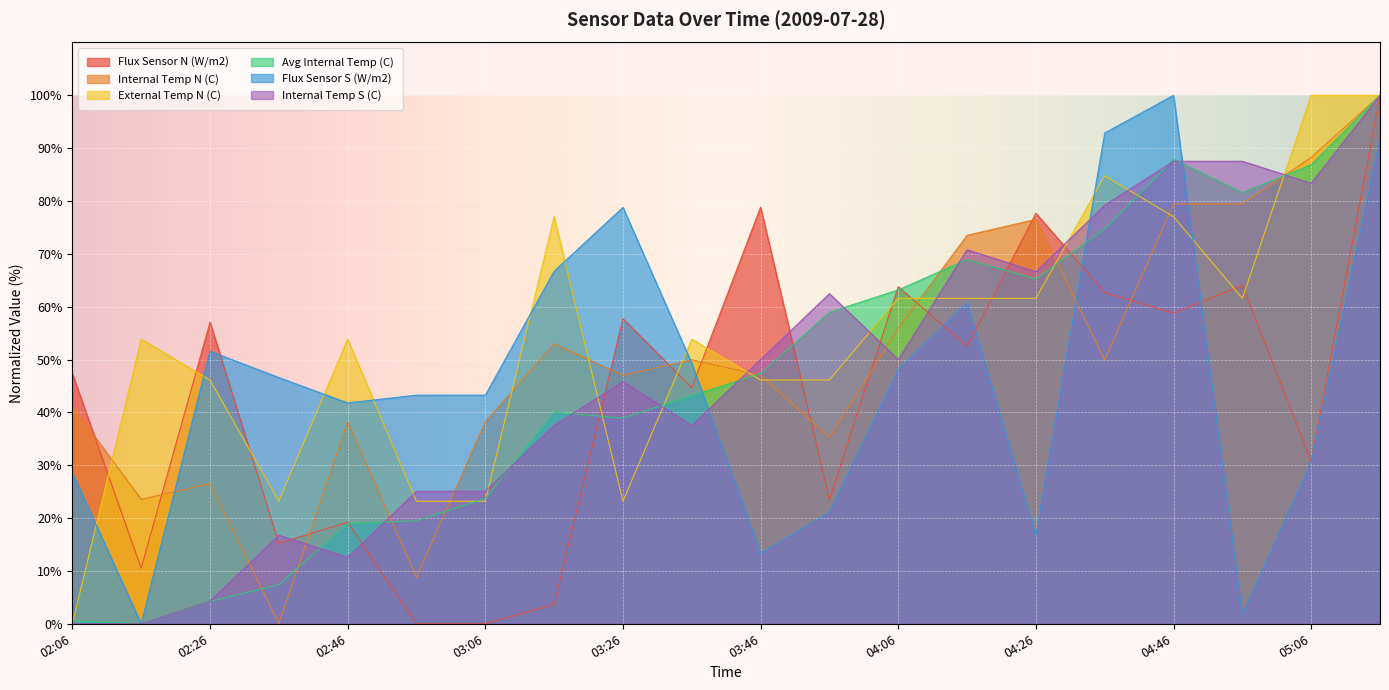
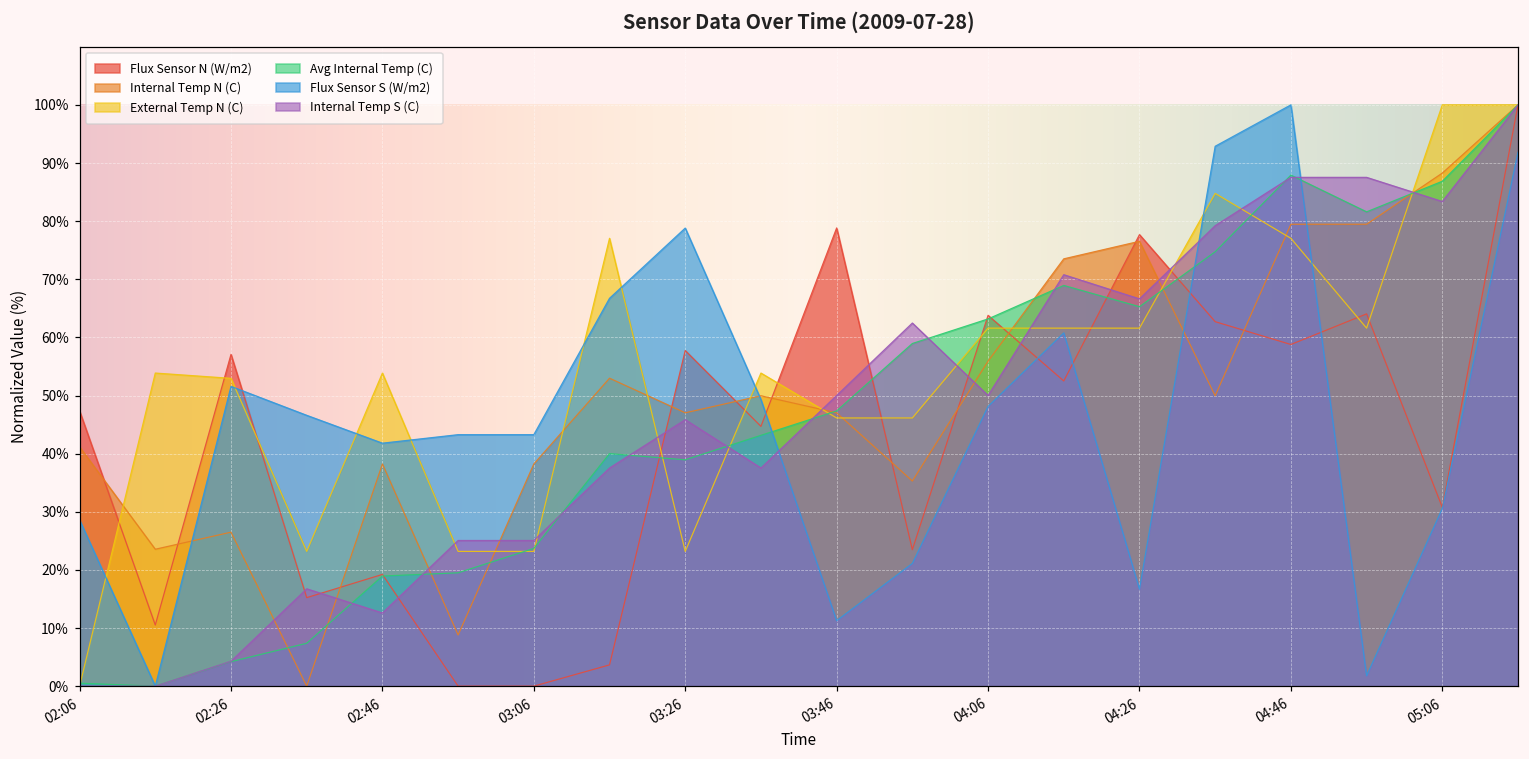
External Temp N (C), 02:26: 46% -> 53%
Flux Sensor S (W/m2), 03:46: 13% -> 11%
